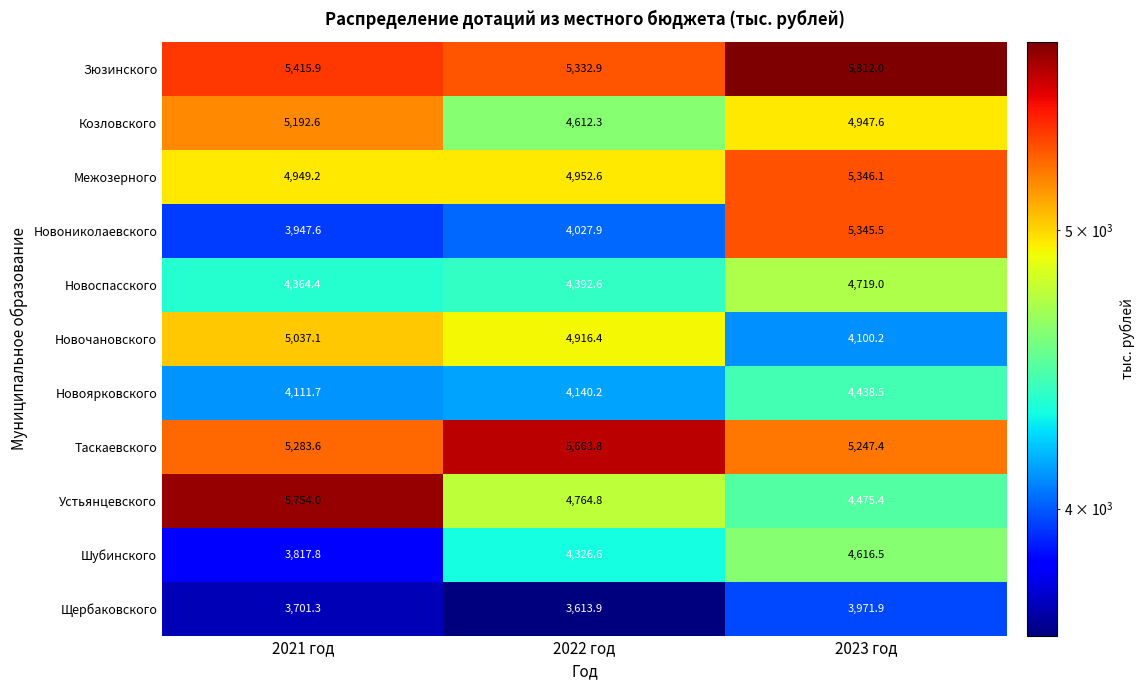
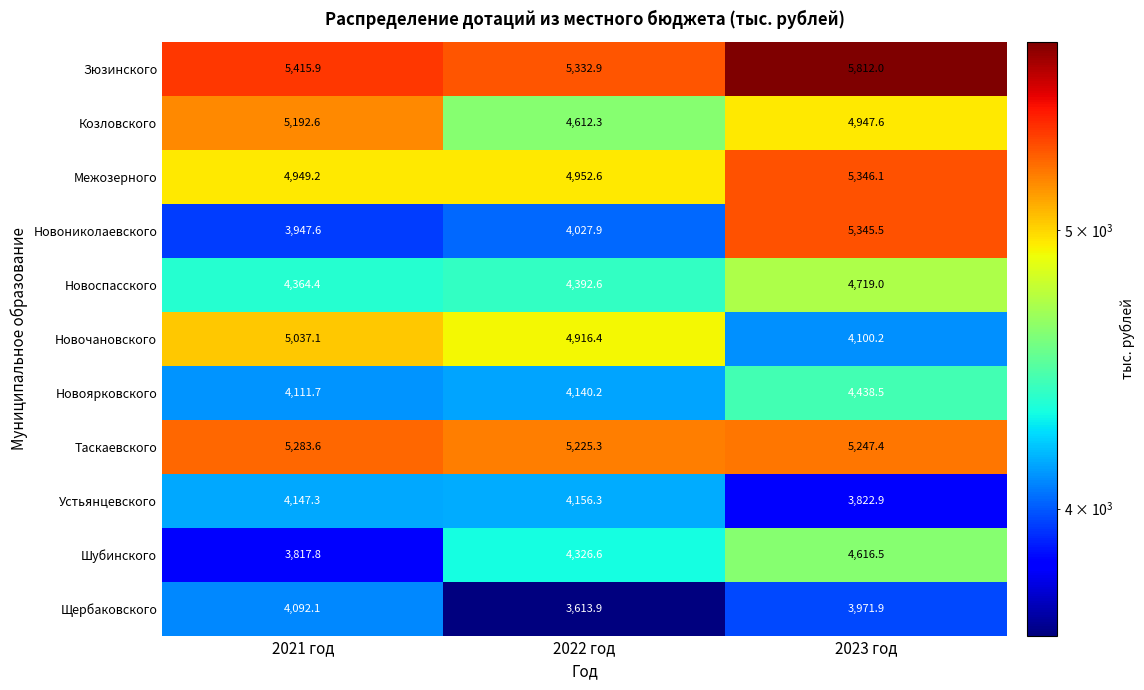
Таскаевского, 2022 год: 5,663.8 -> 5,225.3
Устьянцевского, 2021 год: 5,754.0 -> 4,147.3
Устьянцевского, 2022 год: 4,764.8 -> 4,156.3
Устьянцевского, 2023 год: 4,475.4 -> 3,822.9
Щербаковского, 2021 год: 3,701.3 -> 4,092.1
